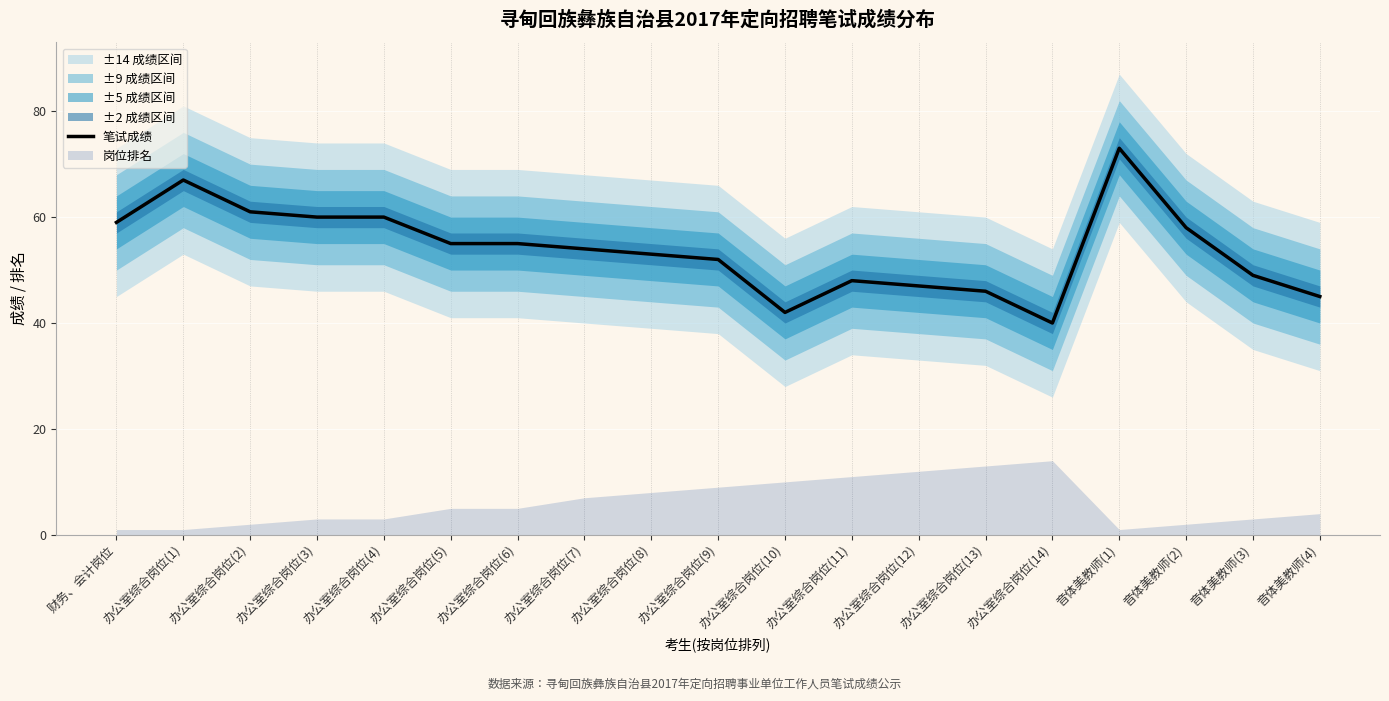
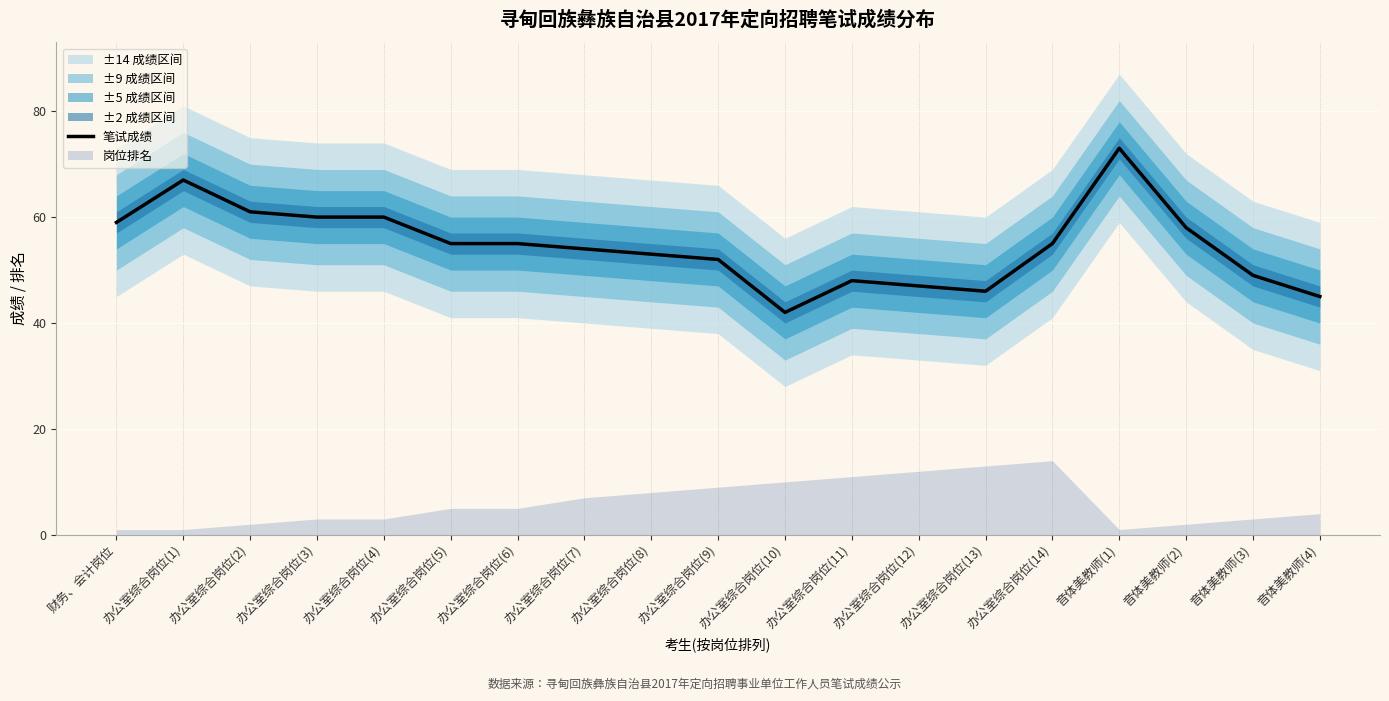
笔试成绩, 办公室综合岗位(14): 40 -> 55
